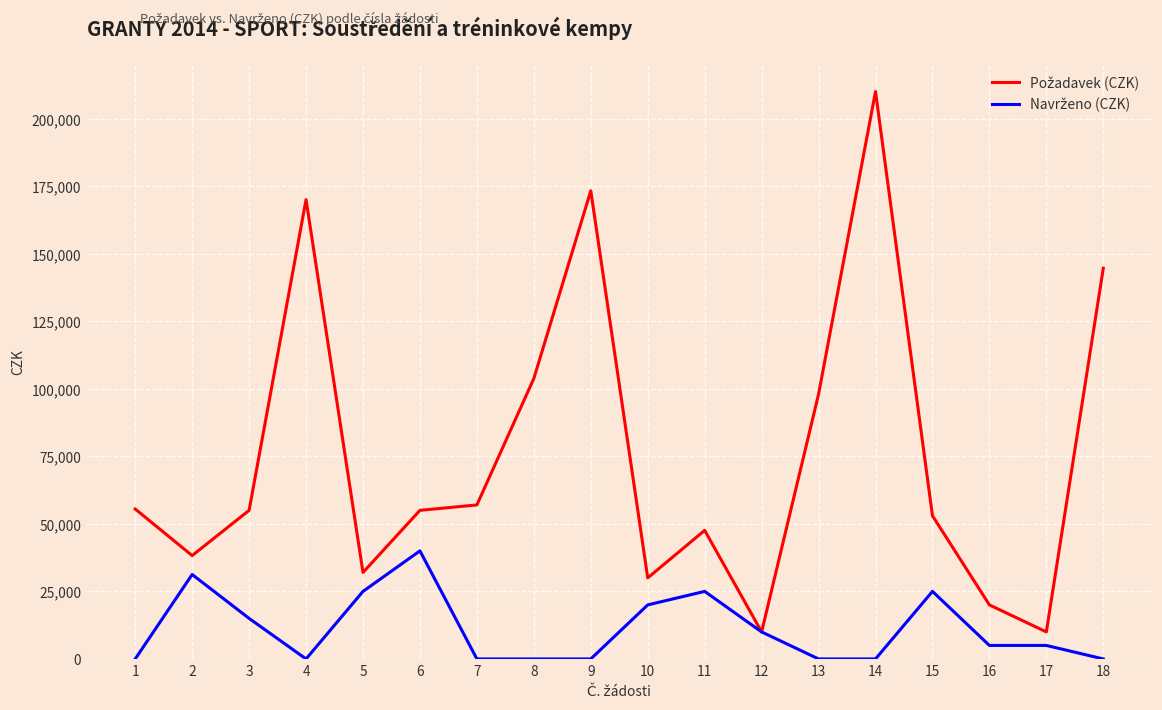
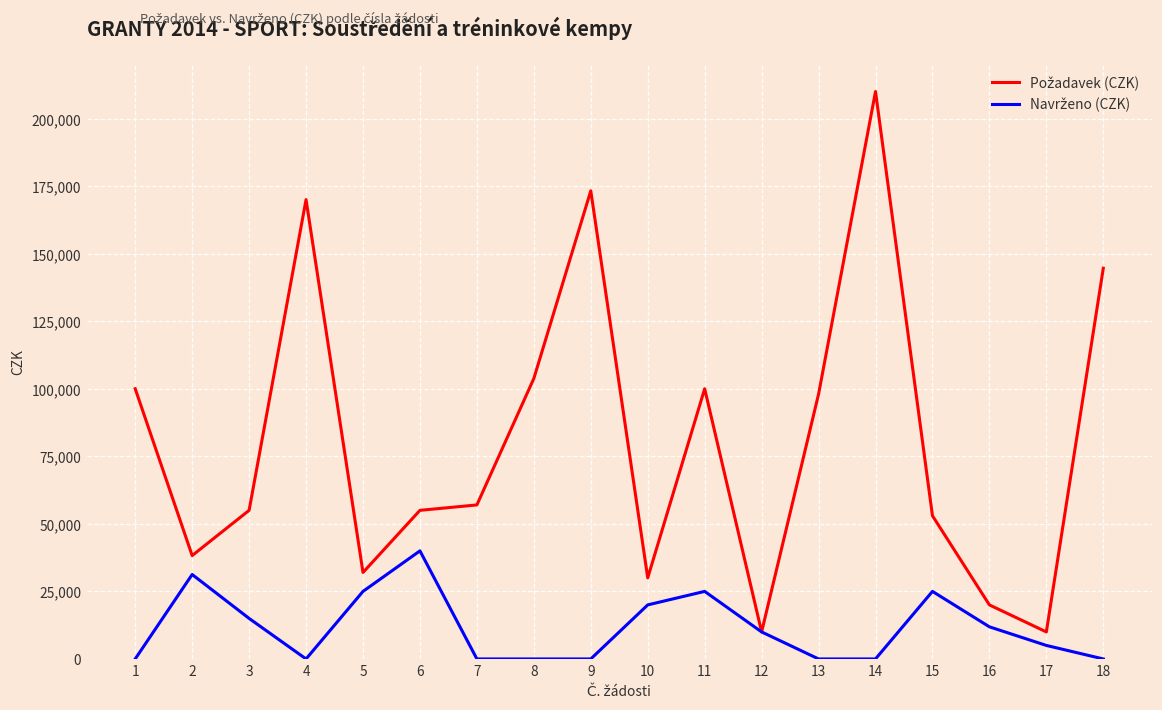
Požadavek (CZK), 1: 55,000 -> 100,000
Požadavek (CZK), 11: 48,000 -> 100,000
Navrženo (CZK), 16: 5,000 -> 12,000
